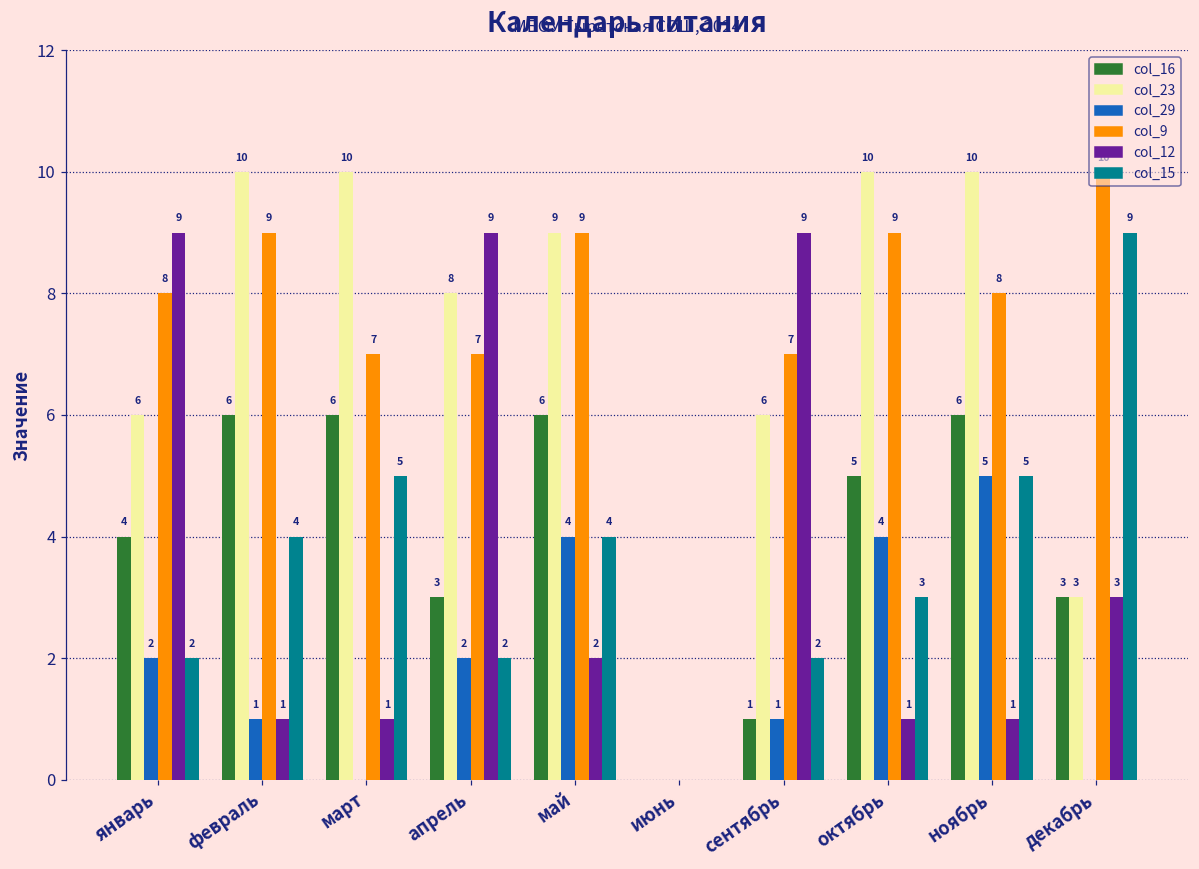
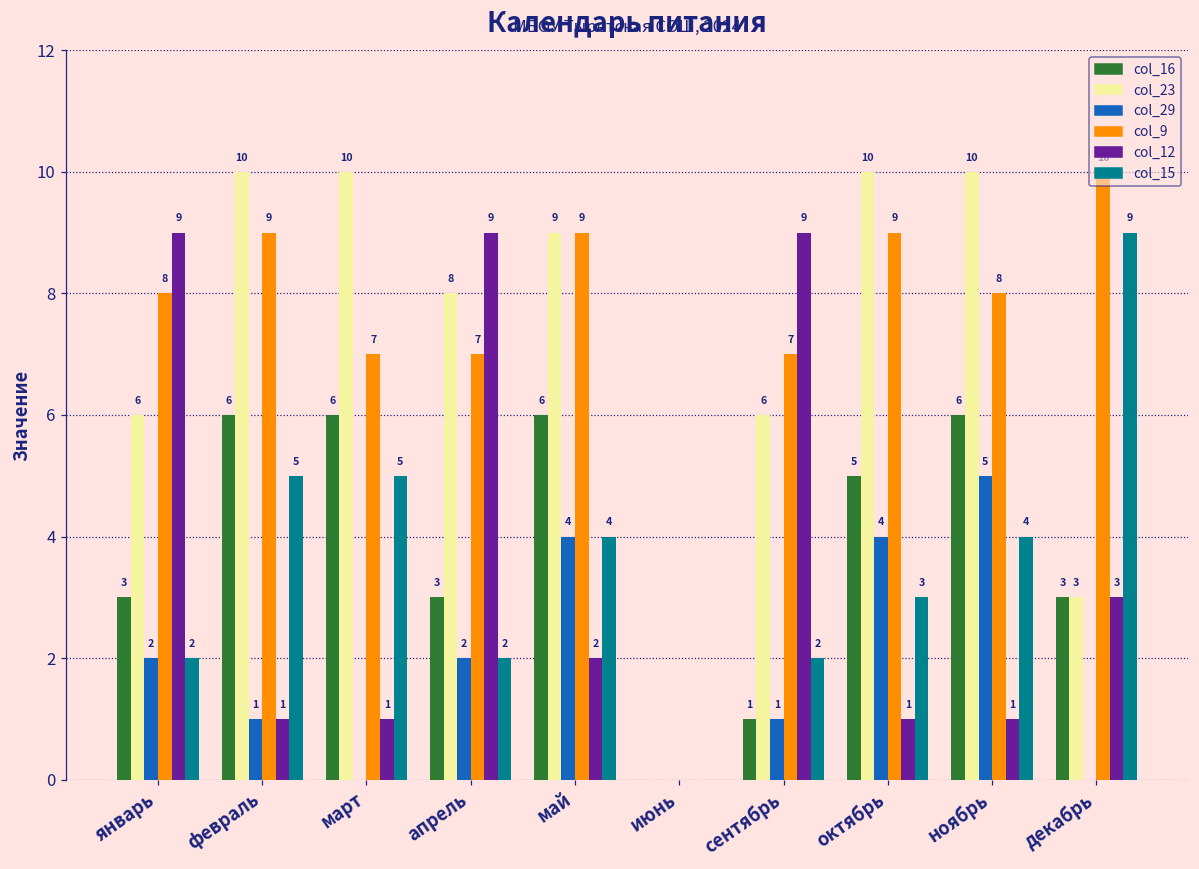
col_16, январь: 4 -> 3
col_15, февраль: 4 -> 5
col_15, ноябрь: 5 -> 4
